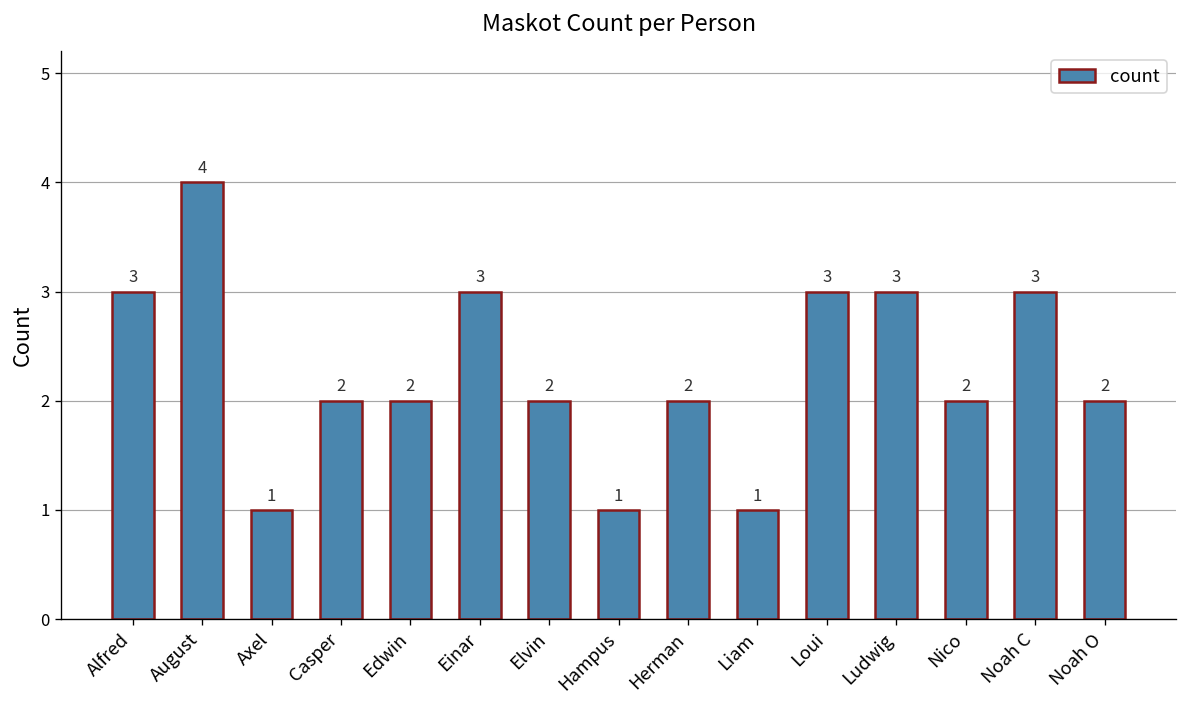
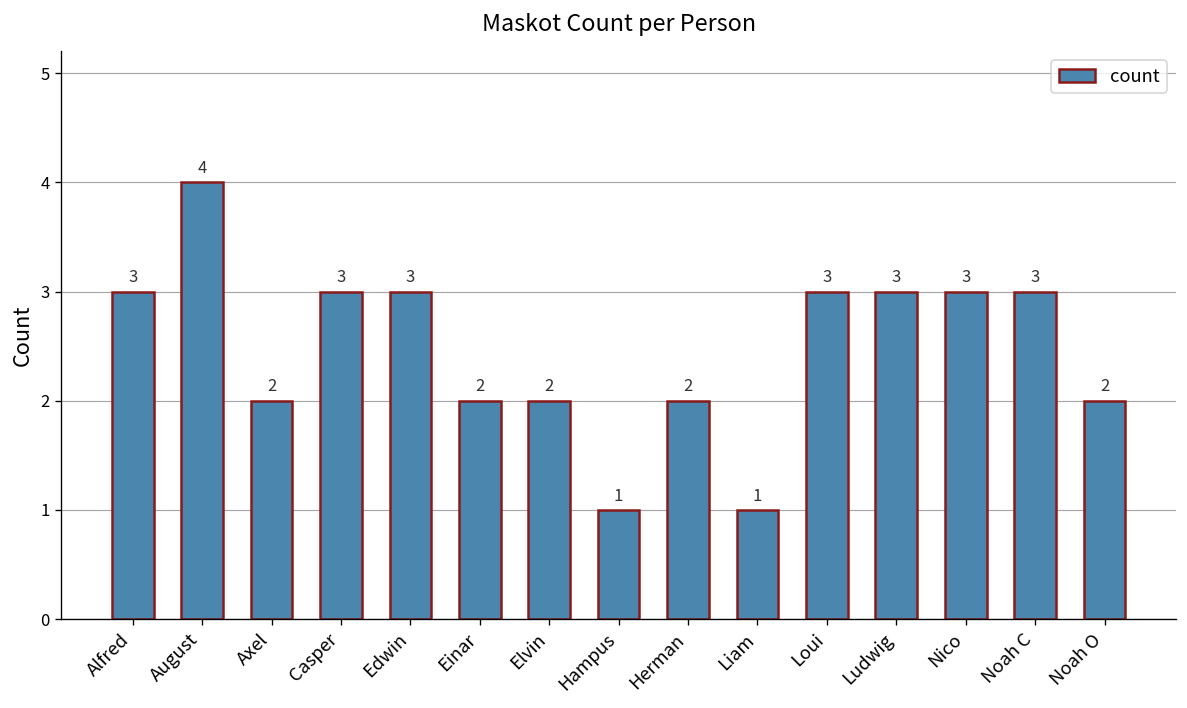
Axel: 1 -> 2
Casper: 2 -> 3
Edwin: 2 -> 3
Einar: 3 -> 2
Nico: 2 -> 3
